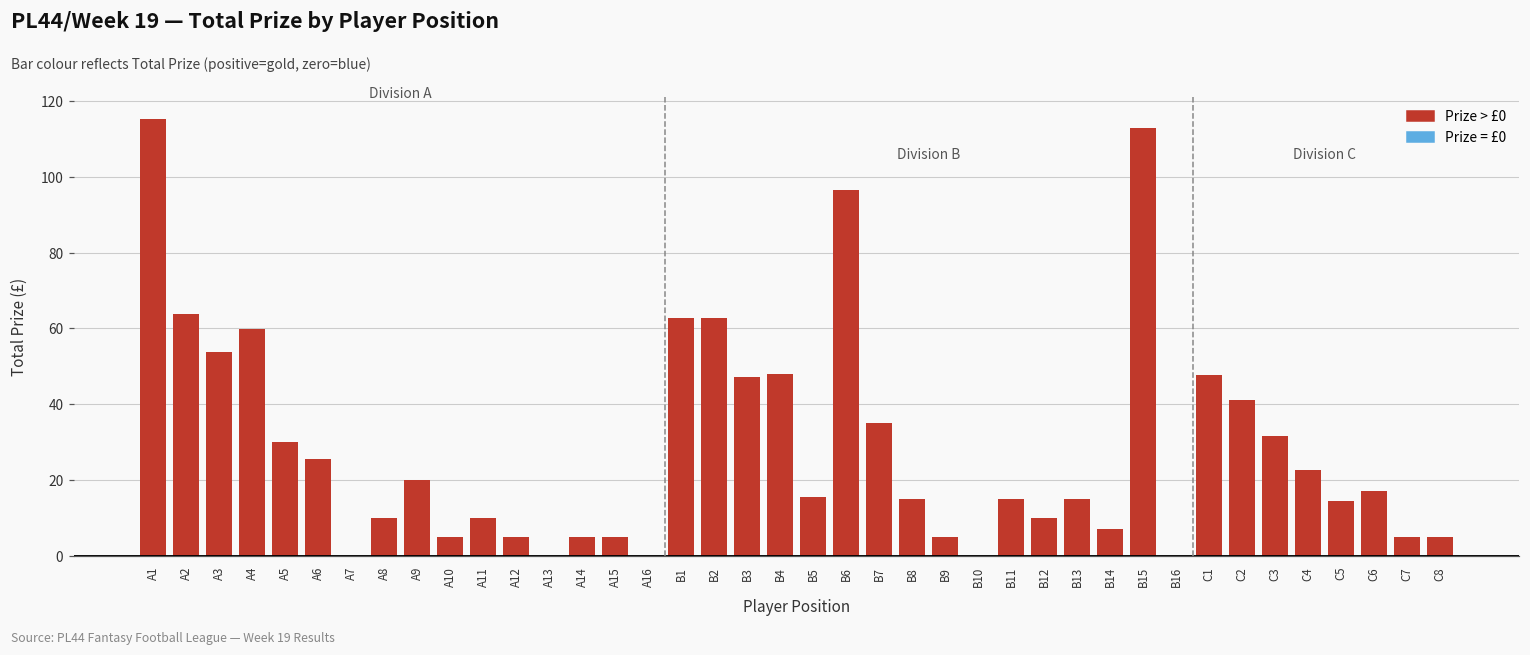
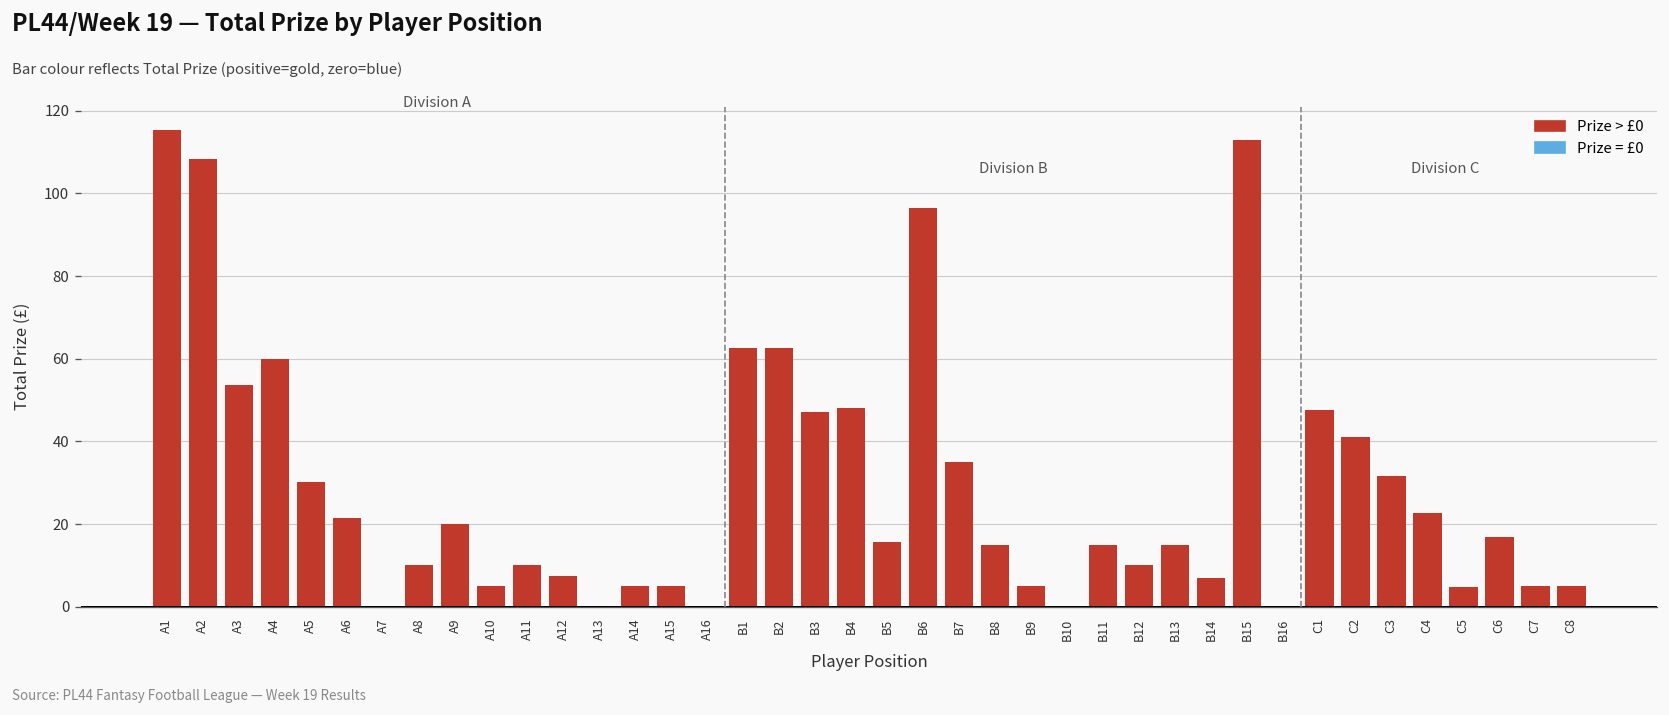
A2: 64 -> 108
A6: 25 -> 21
A12: 5 -> 8
C5: 15 -> 5
